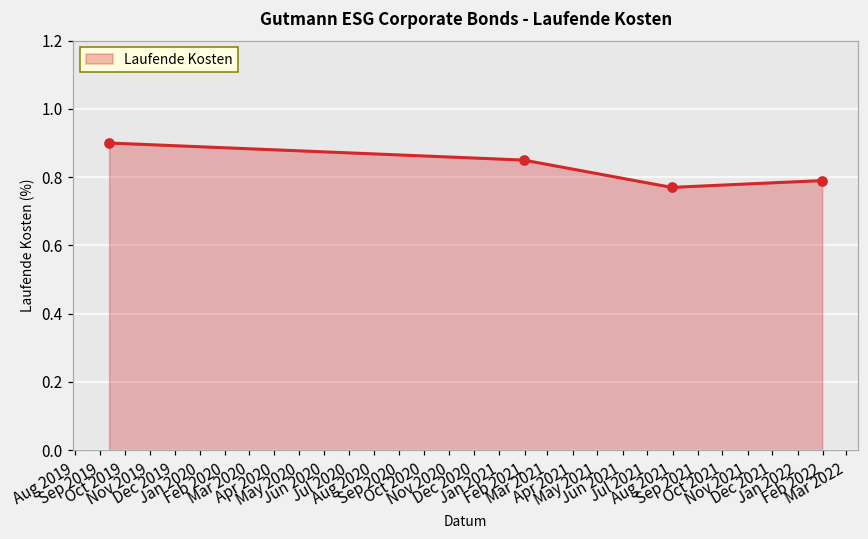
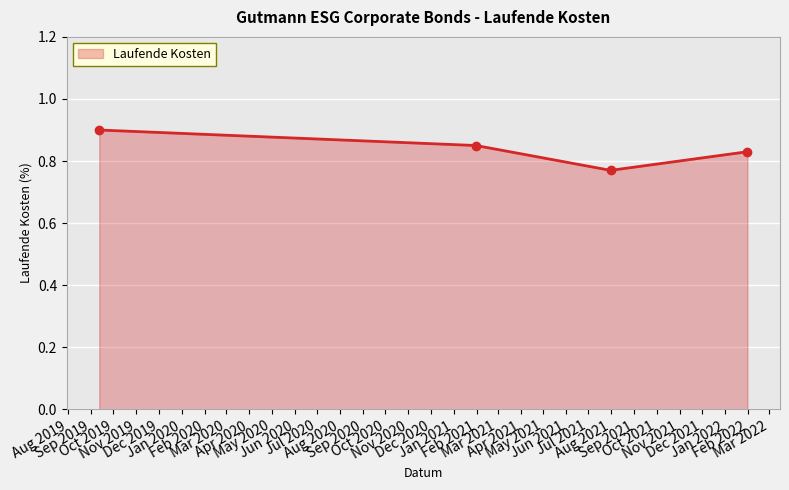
Feb 2022: 0.79 -> 0.83
